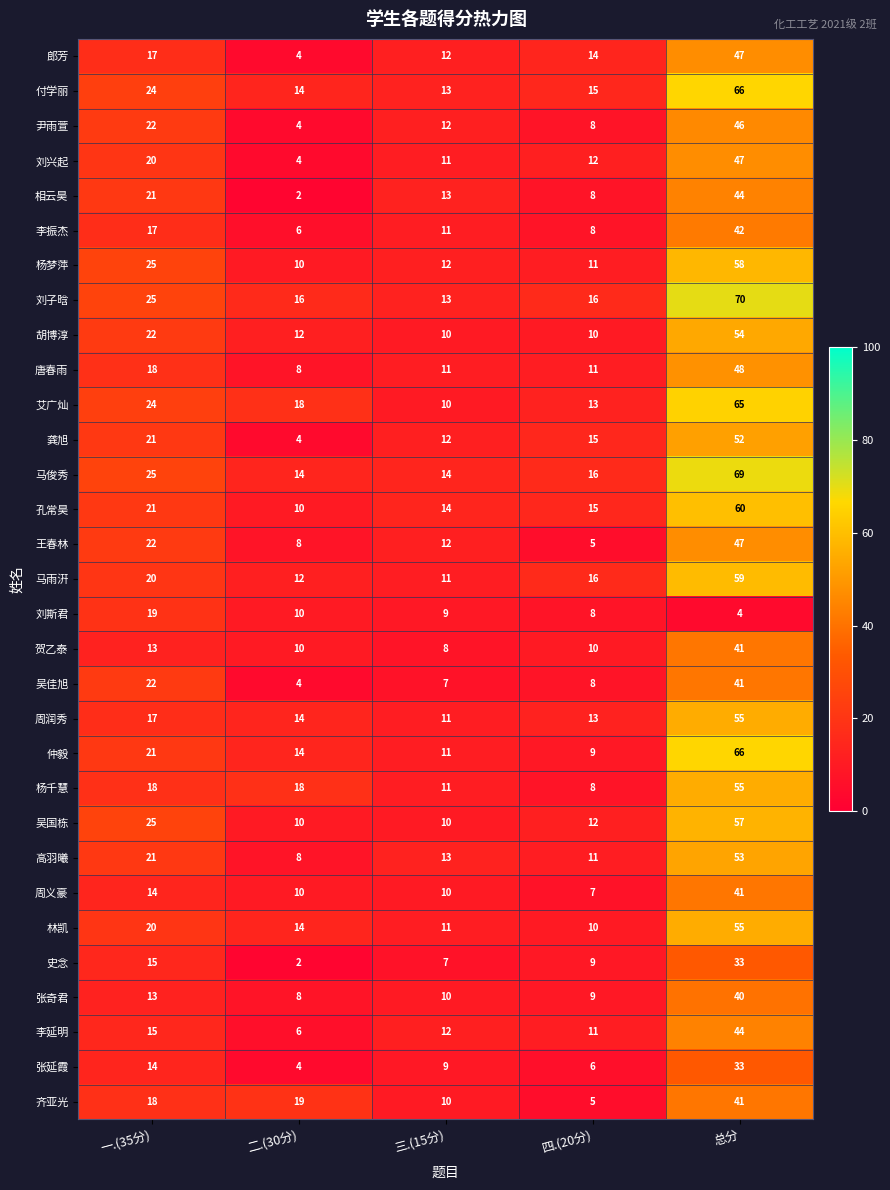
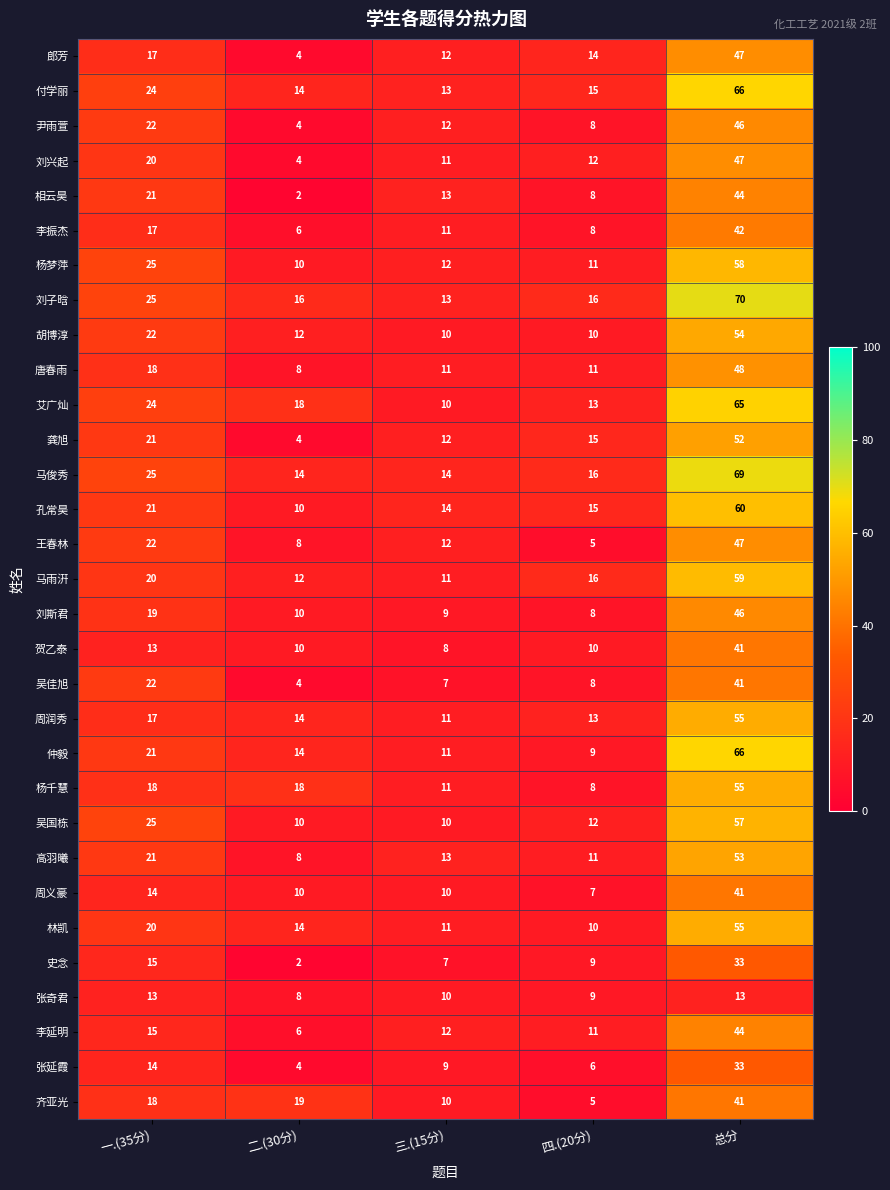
刘斯君, 总分: 4 -> 46
张奇君, 总分: 40 -> 13
